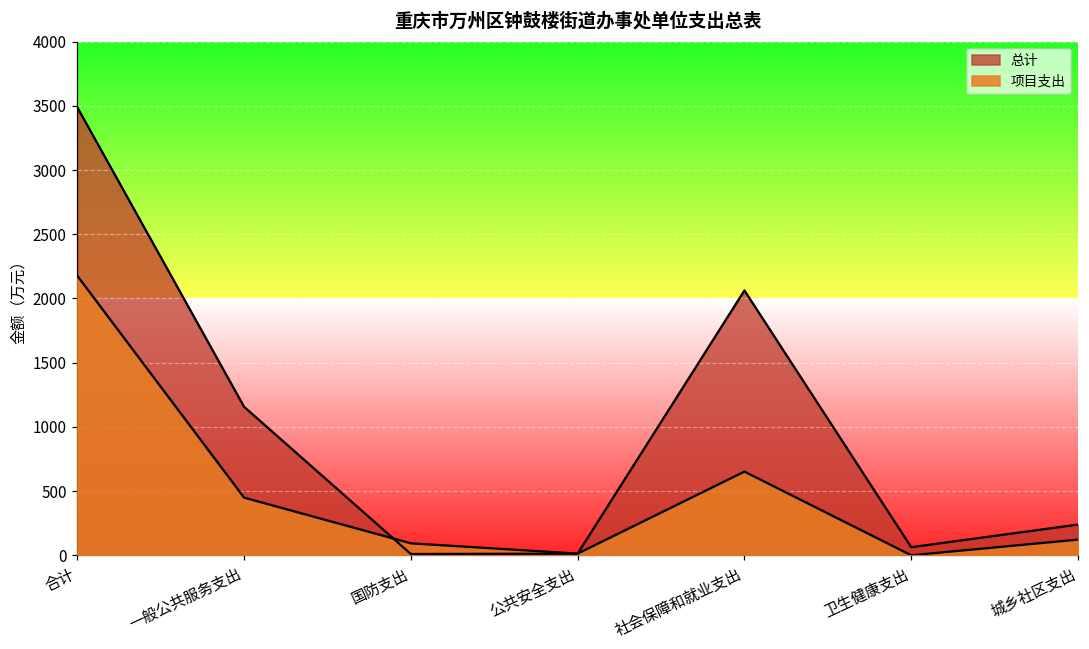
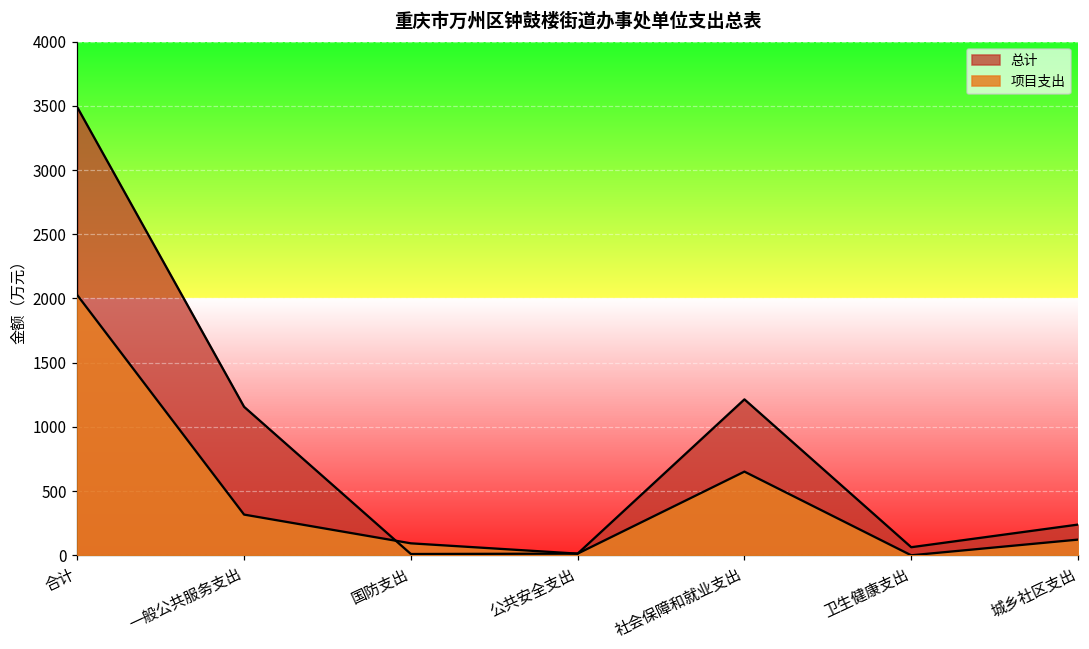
项目支出, 合计: 2180 -> 2030
项目支出, 一般公共服务支出: 450 -> 320
总计, 社会保障和就业支出: 2060 -> 1210
